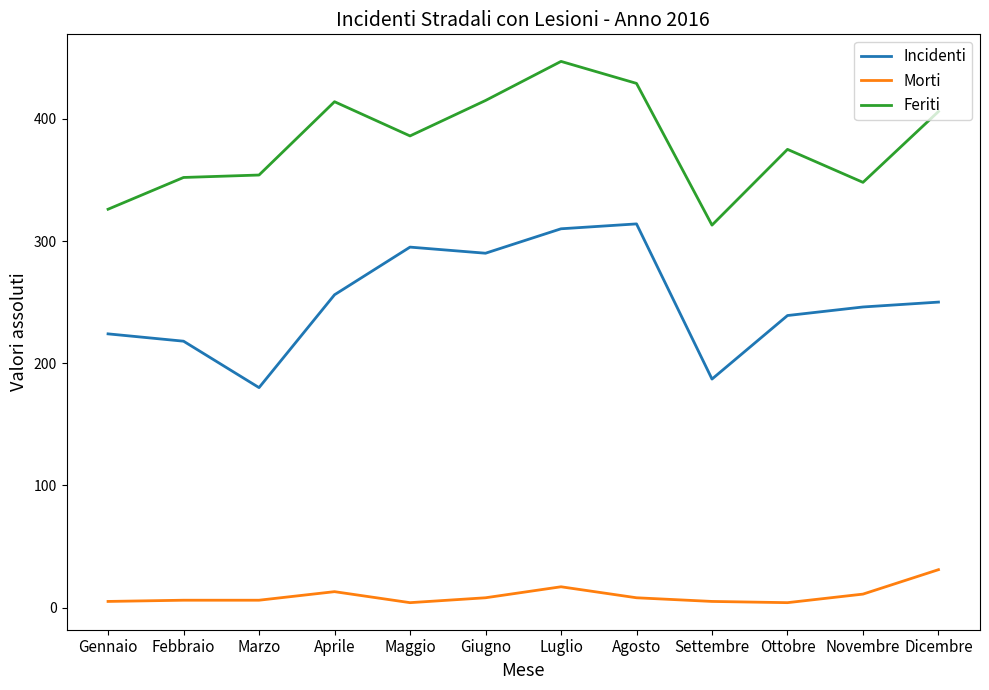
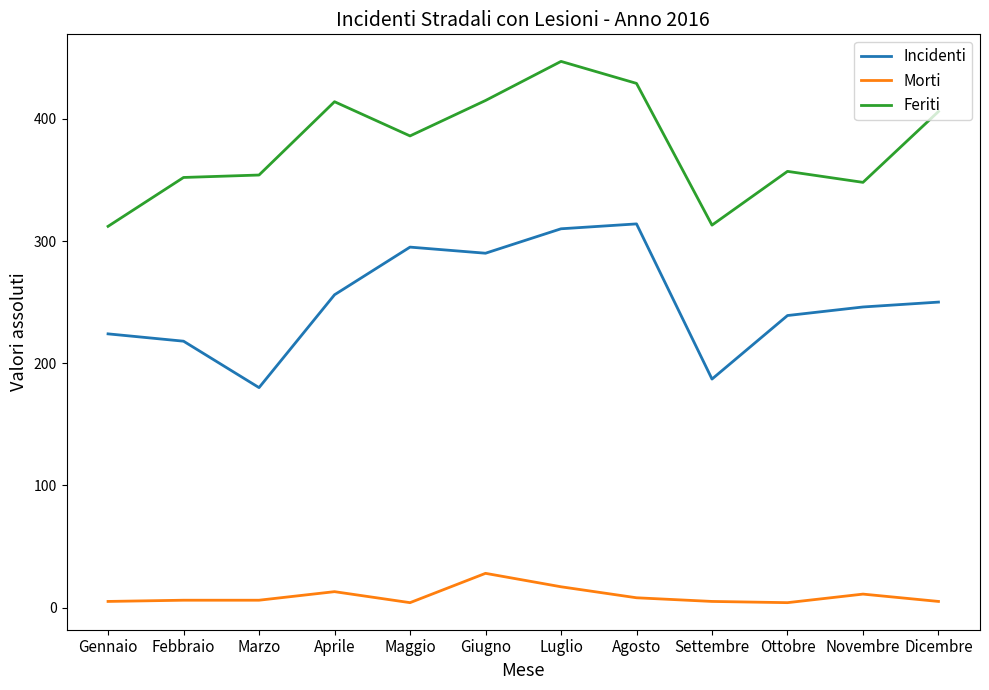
Feriti, Gennaio: 326 -> 312
Morti, Giugno: 8 -> 28
Feriti, Ottobre: 375 -> 357
Morti, Dicembre: 31 -> 5
